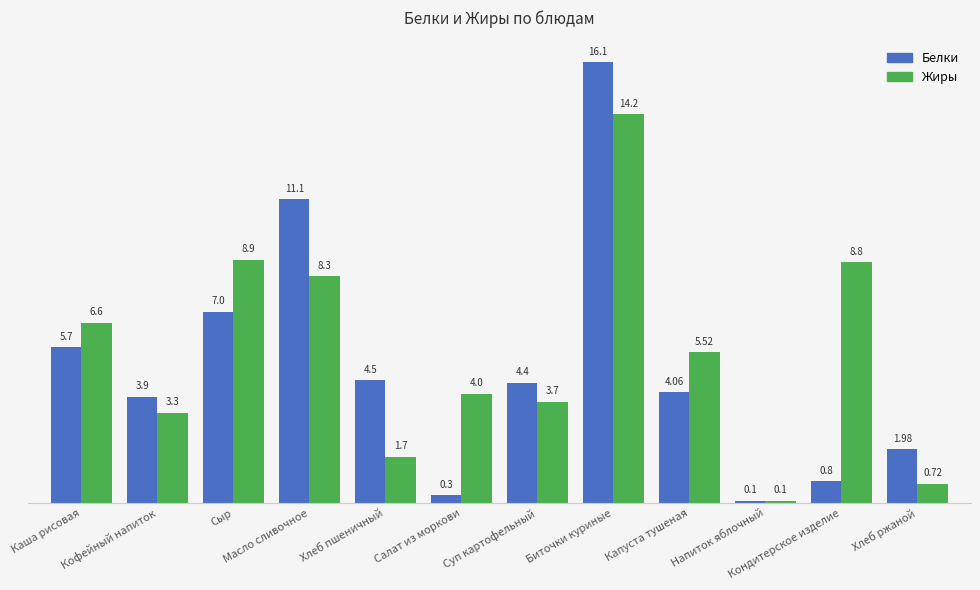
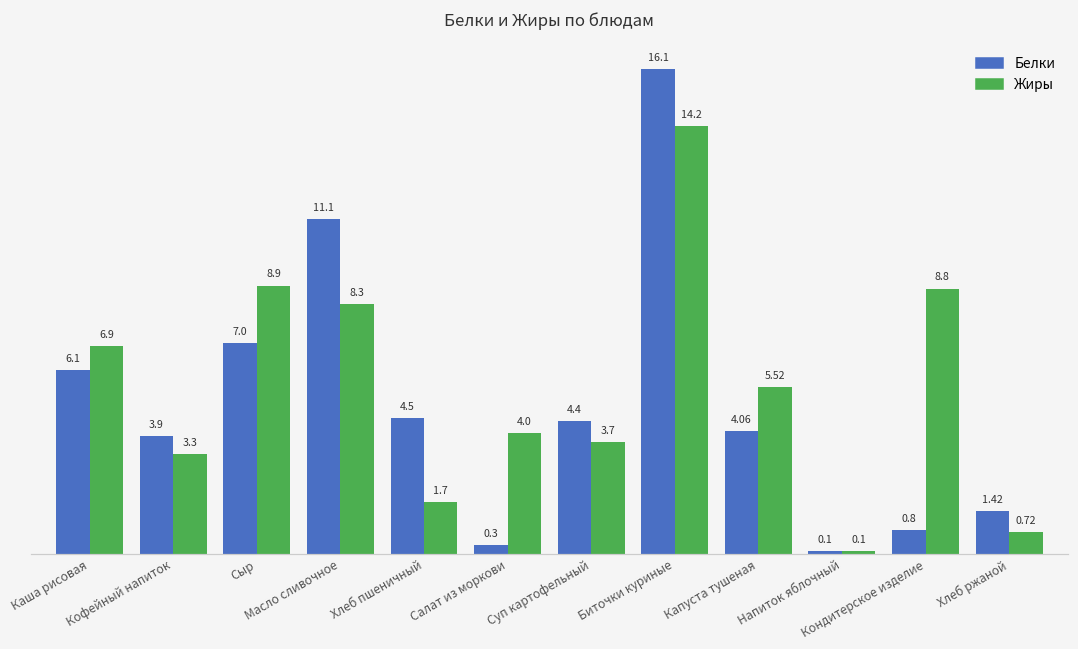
Белки, Каша рисовая: 5.7 -> 6.1
Жиры, Каша рисовая: 6.6 -> 6.9
Белки, Хлеб ржаной: 1.98 -> 1.42
